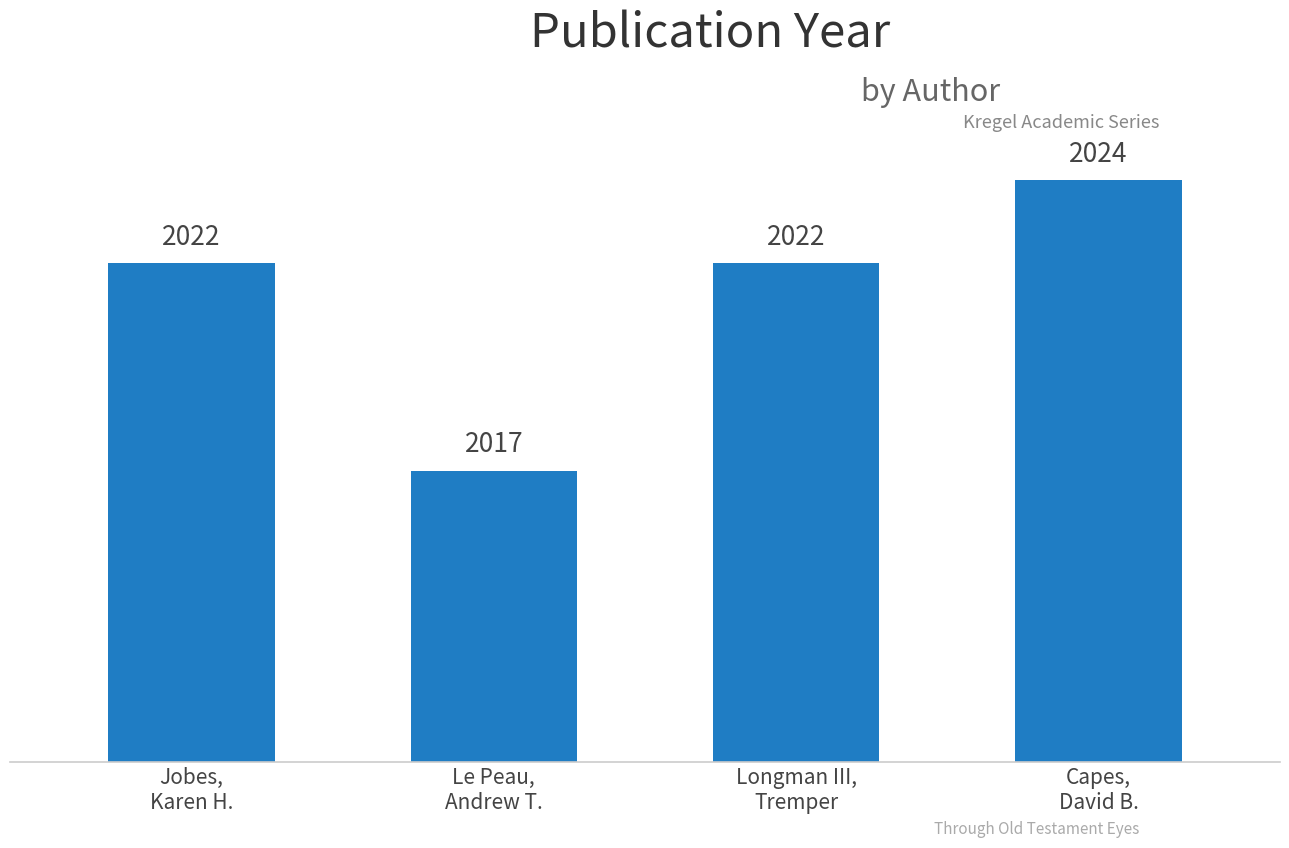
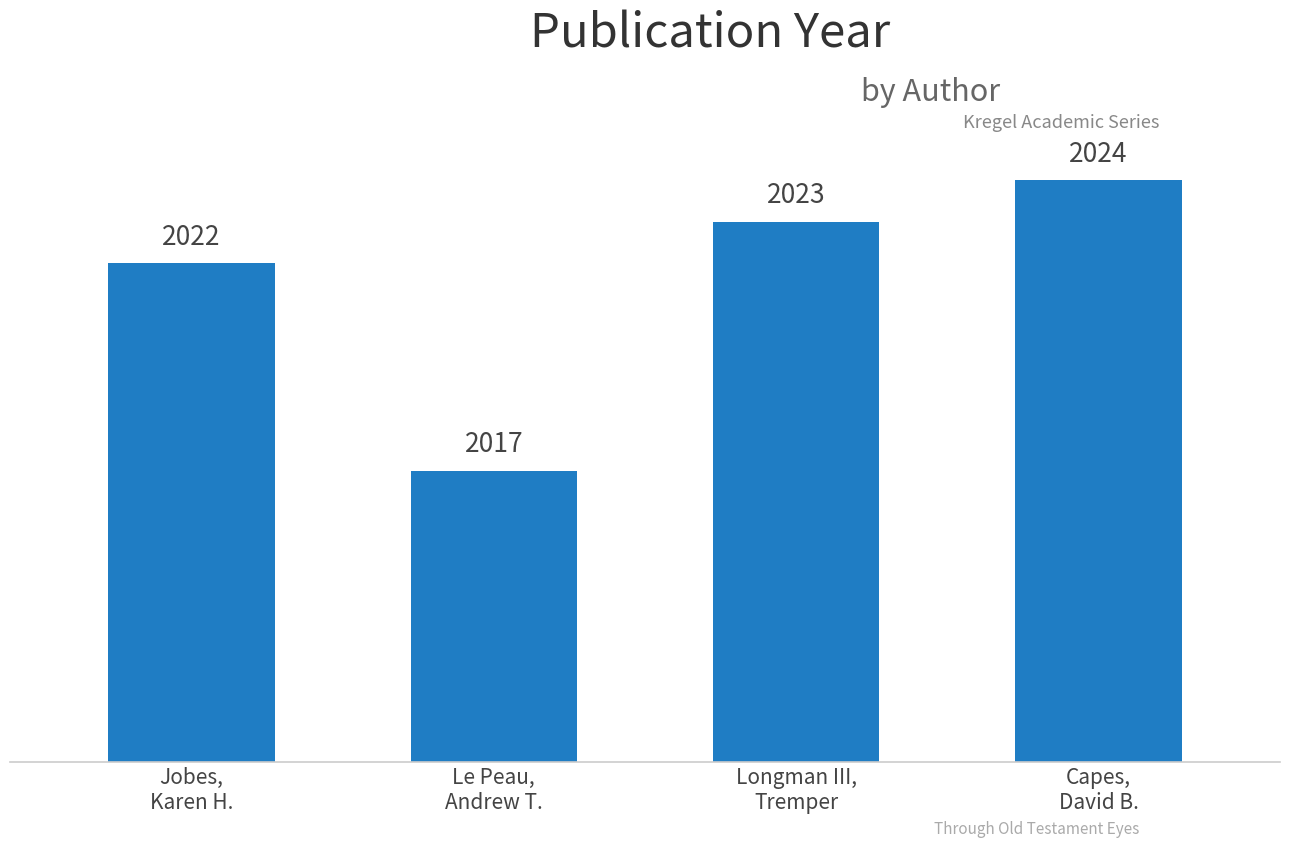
Longman III, Tremper: 2022 -> 2023
